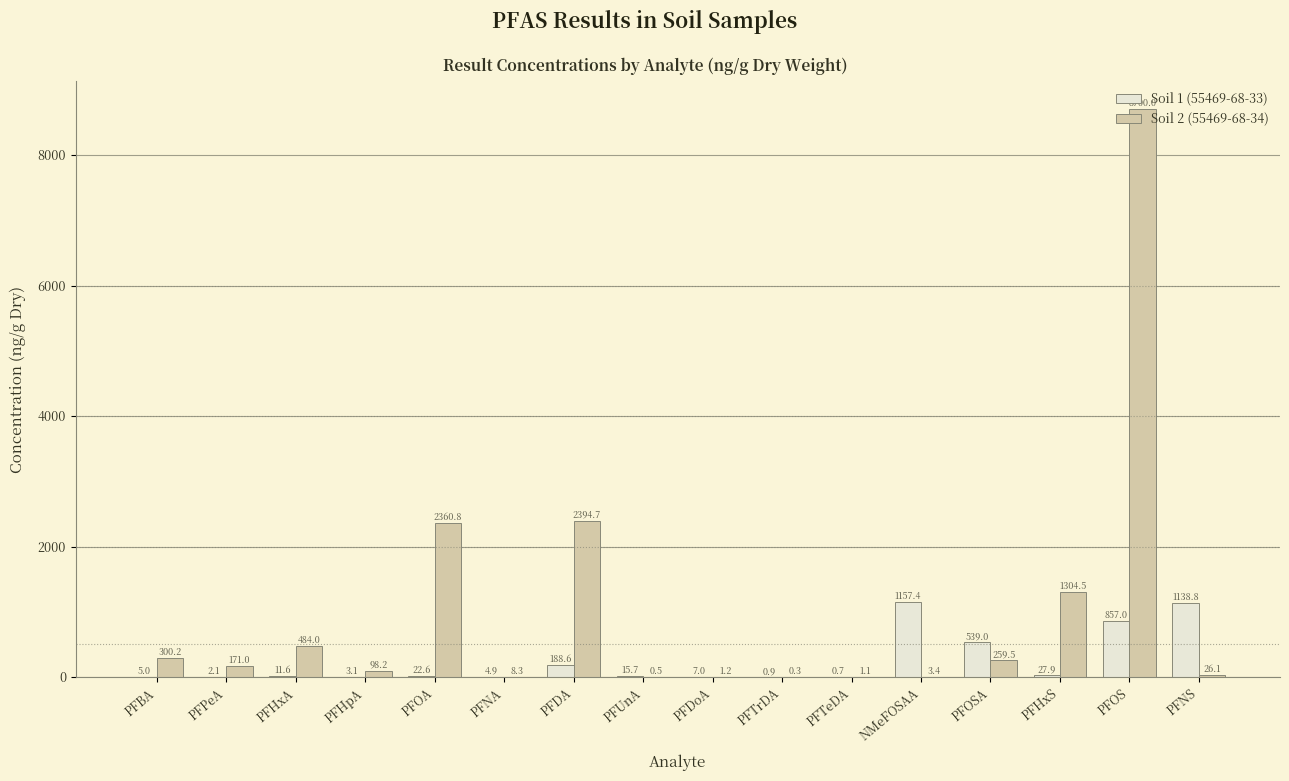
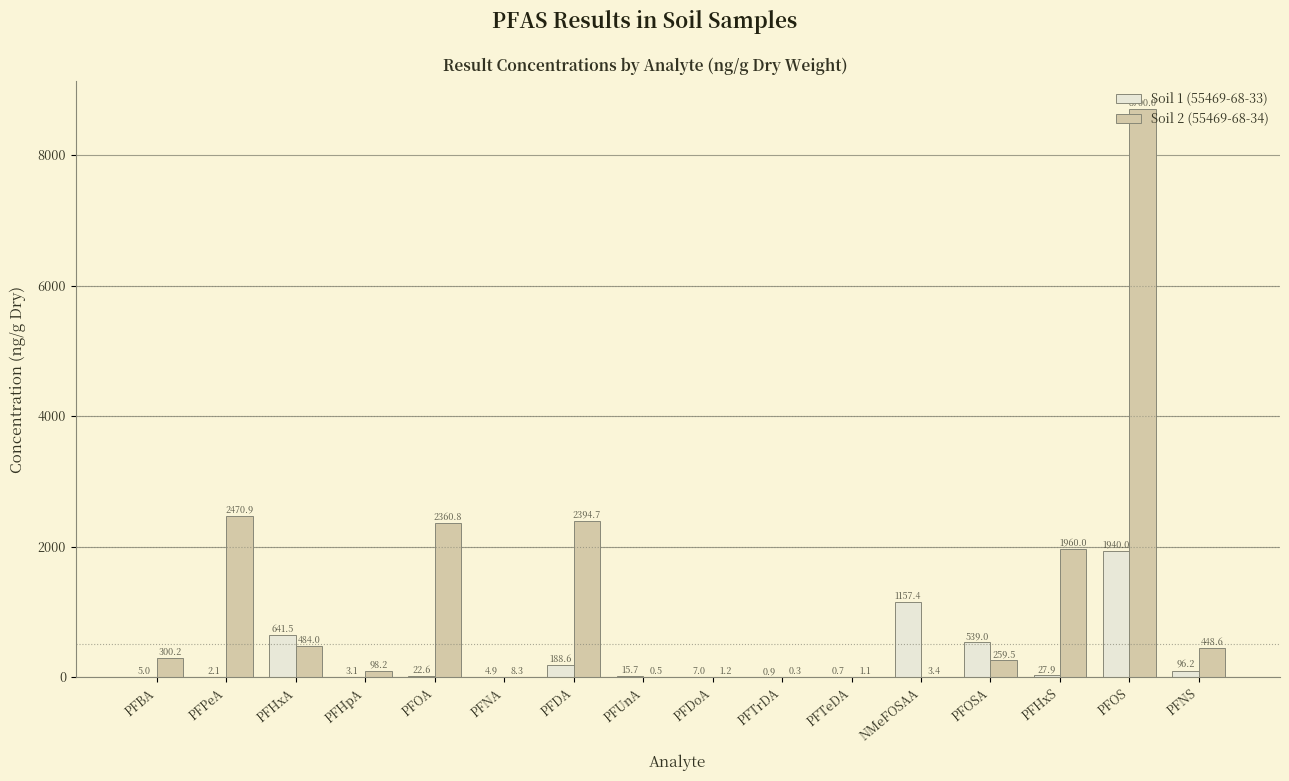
Soil 2 (55469-68-34), PFPeA: 171.0 -> 2470.9
Soil 1 (55469-68-33), PFHxA: 11.6 -> 641.5
Soil 2 (55469-68-34), PFHxS: 1304.5 -> 1960.0
Soil 1 (55469-68-33), PFOS: 857.0 -> 1940.0
Soil 1 (55469-68-33), PFNS: 1138.8 -> 96.2
Soil 2 (55469-68-34), PFNS: 26.1 -> 448.6
